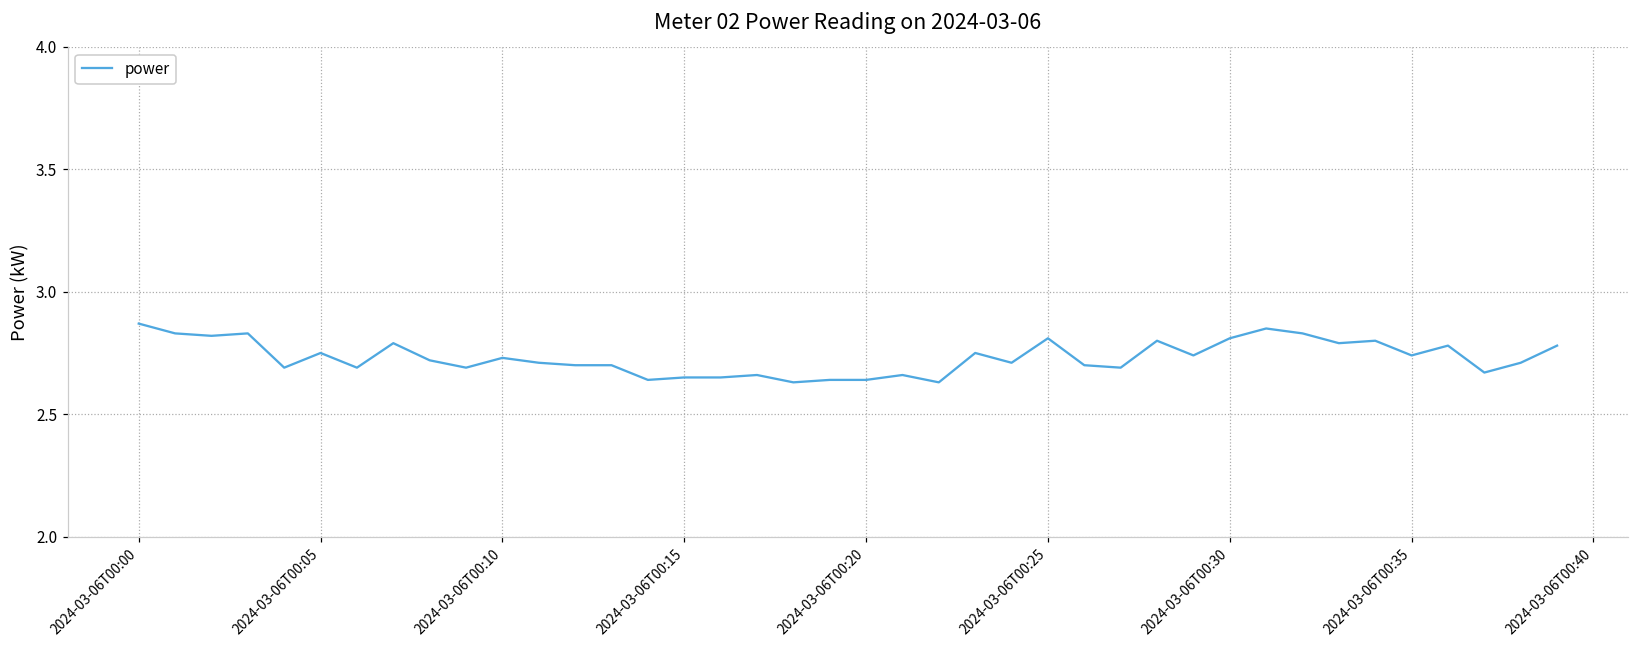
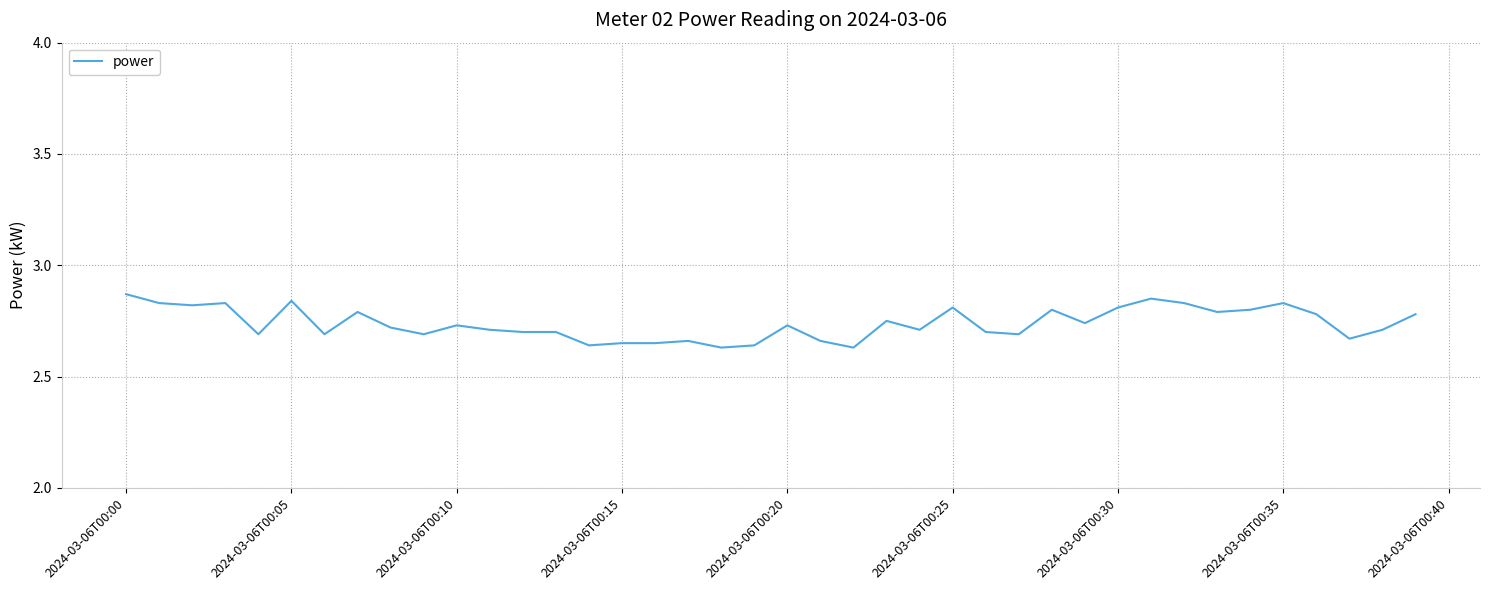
2024-03-06T00:05: 2.75 -> 2.84
2024-03-06T00:20: 2.64 -> 2.73
2024-03-06T00:35: 2.74 -> 2.83
